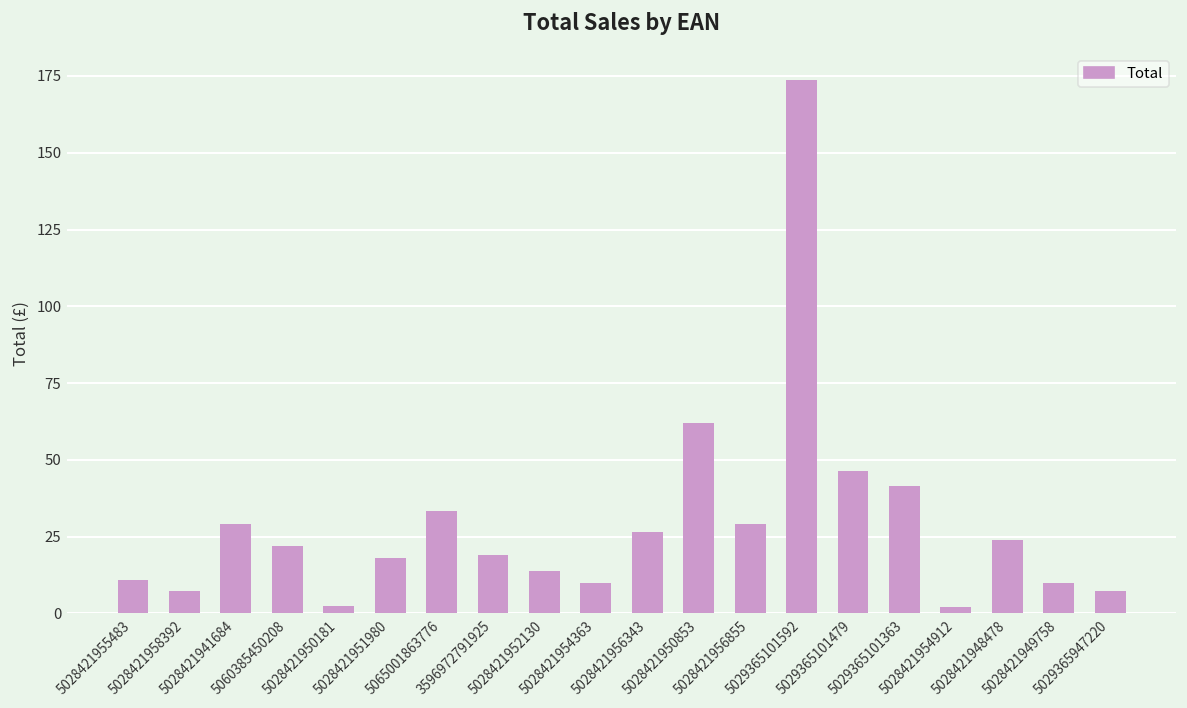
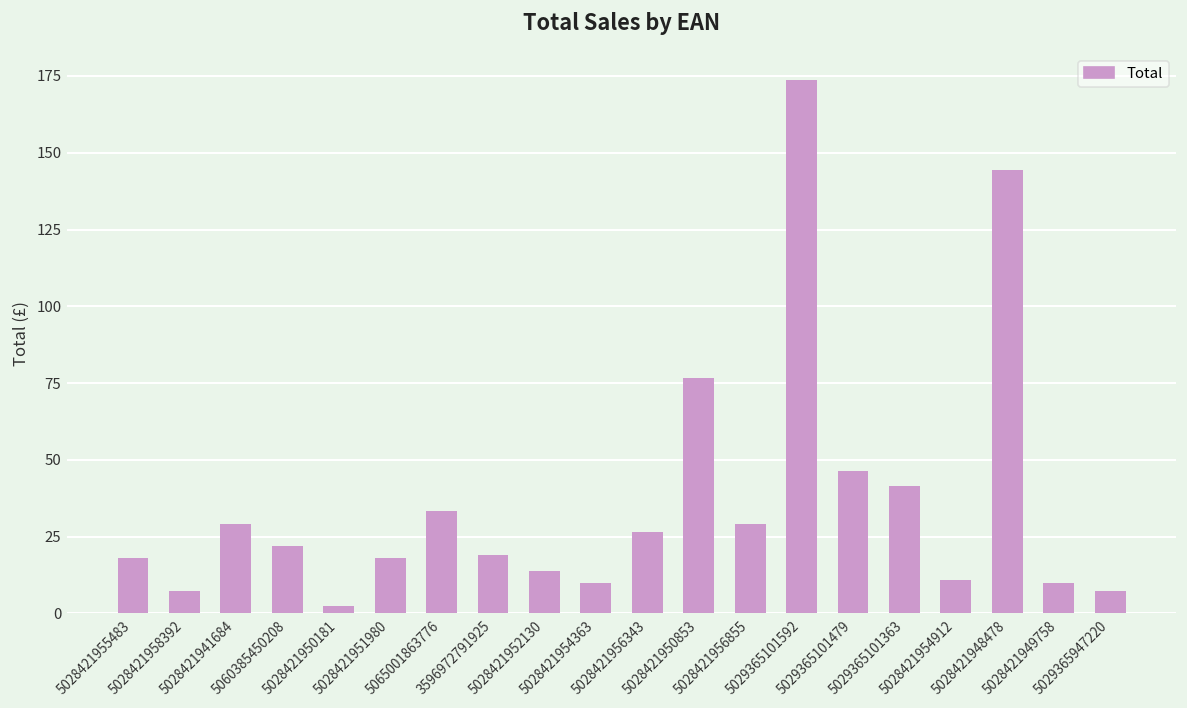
5028421955483: 11 -> 18
5028421950853: 62 -> 77
5028421954912: 2 -> 11
5028421948478: 24 -> 144
